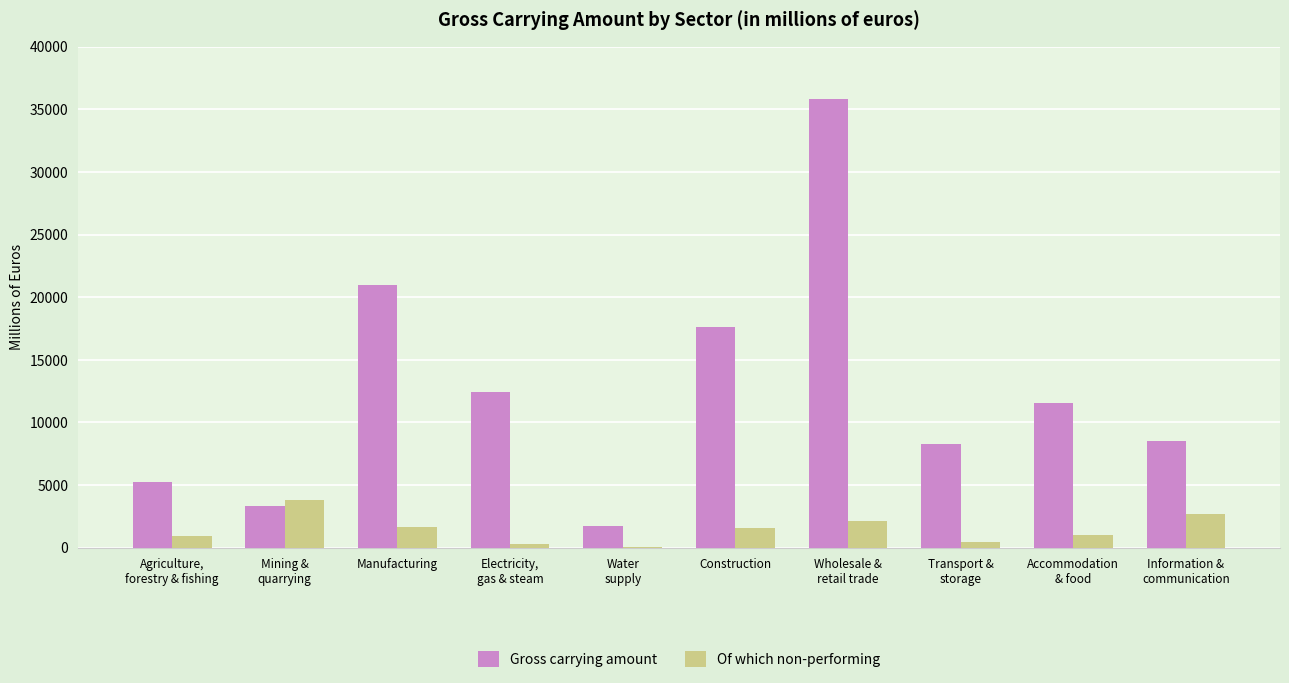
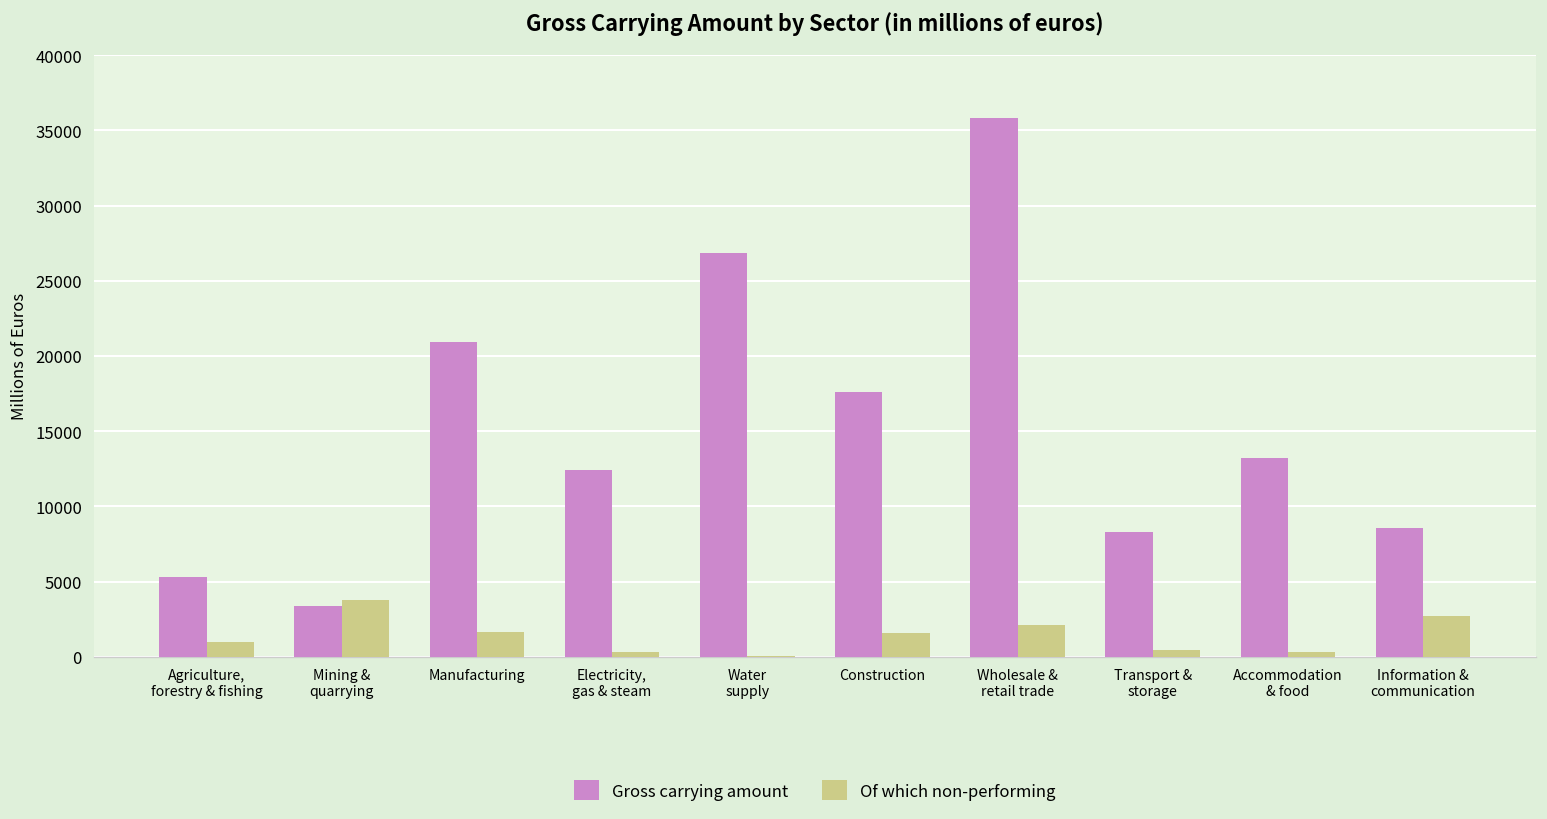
Gross carrying amount, Water supply: 1800 -> 26900
Gross carrying amount, Accommodation & food: 11500 -> 13200
Of which non-performing, Accommodation & food: 1000 -> 300
